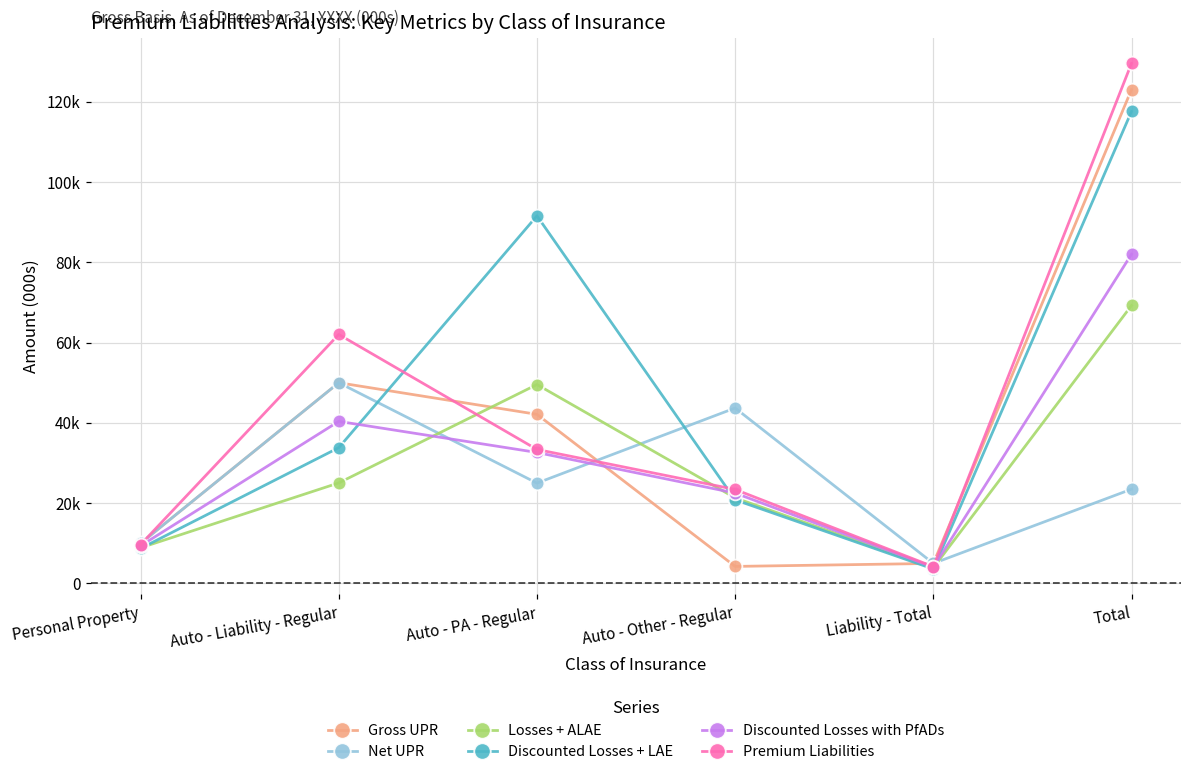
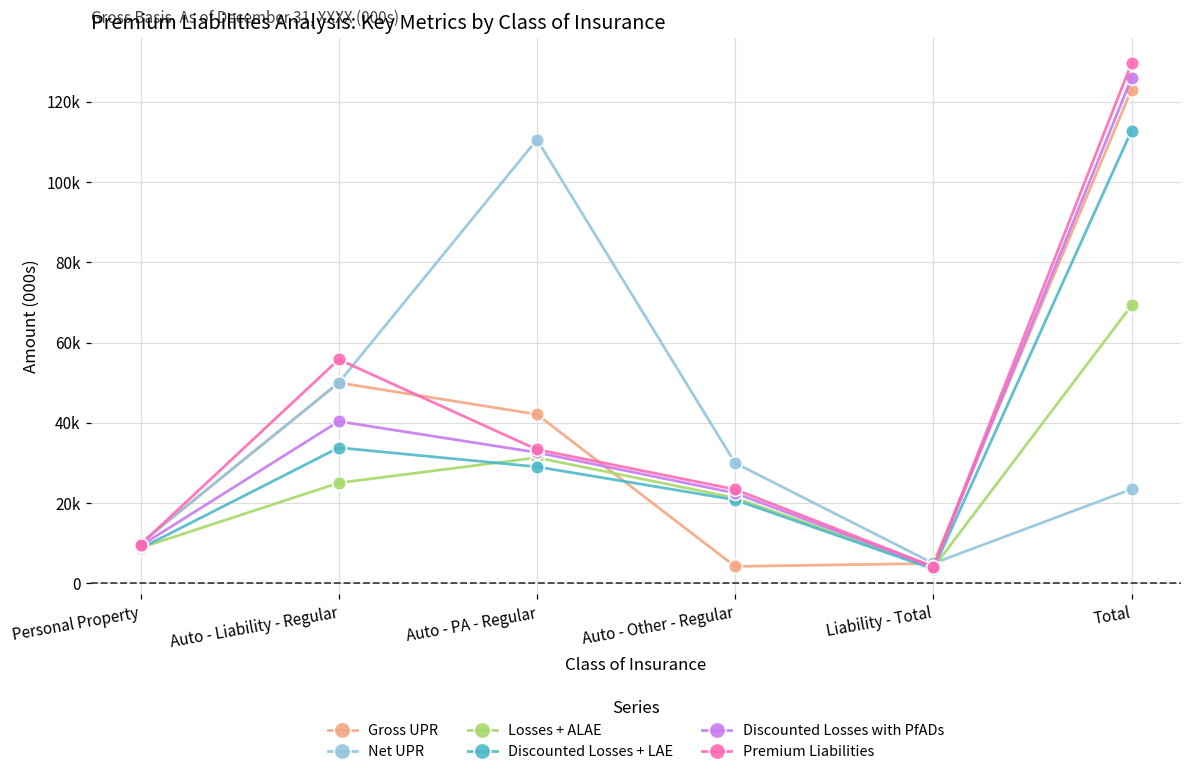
Premium Liabilities, Auto - Liability - Regular: 62000 -> 56000
Net UPR, Auto - PA - Regular: 25000 -> 111000
Losses + ALAE, Auto - PA - Regular: 50000 -> 31000
Discounted Losses + LAE, Auto - PA - Regular: 92000 -> 29000
Net UPR, Auto - Other - Regular: 44000 -> 30000
Discounted Losses + LAE, Total: 118000 -> 113000
Discounted Losses with PfADs, Total: 82000 -> 126000
